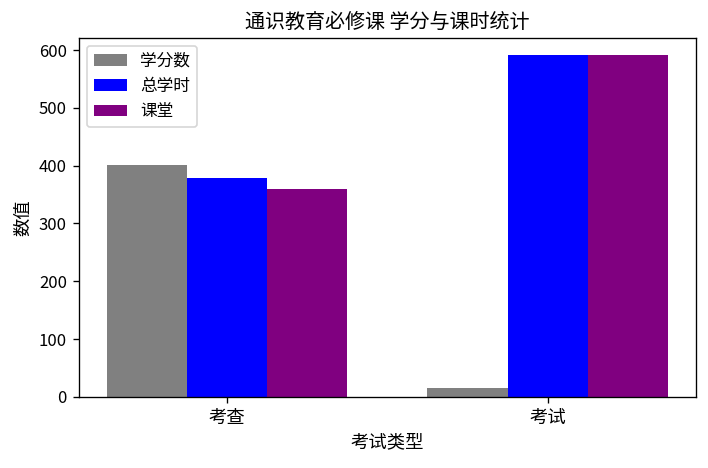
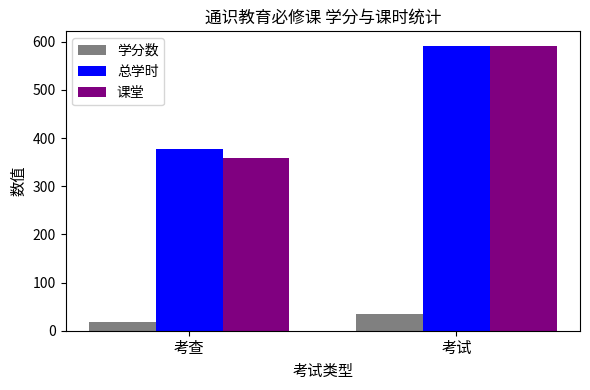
学分数, 考查: 400 -> 20
学分数, 考试: 20 -> 40
